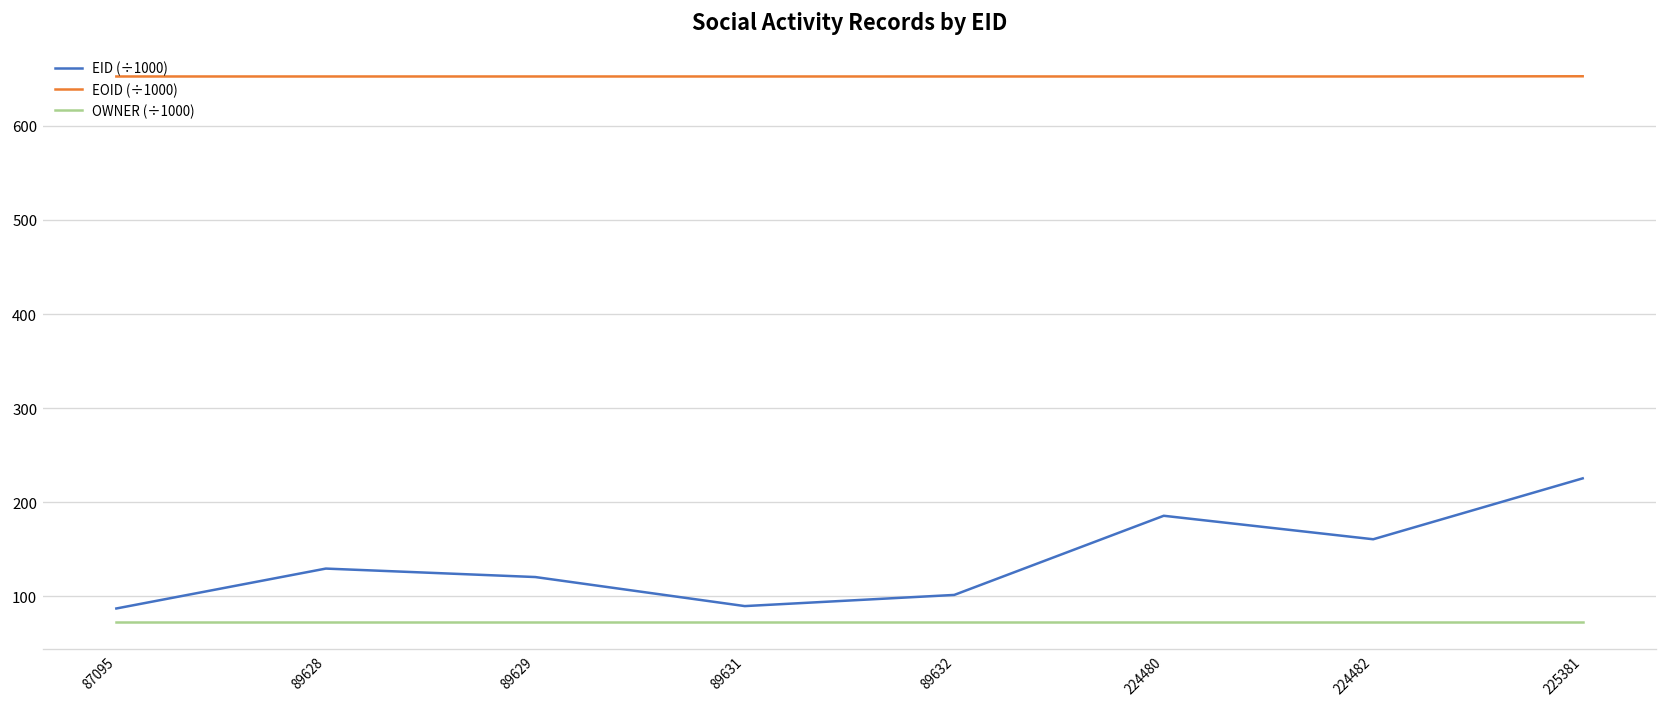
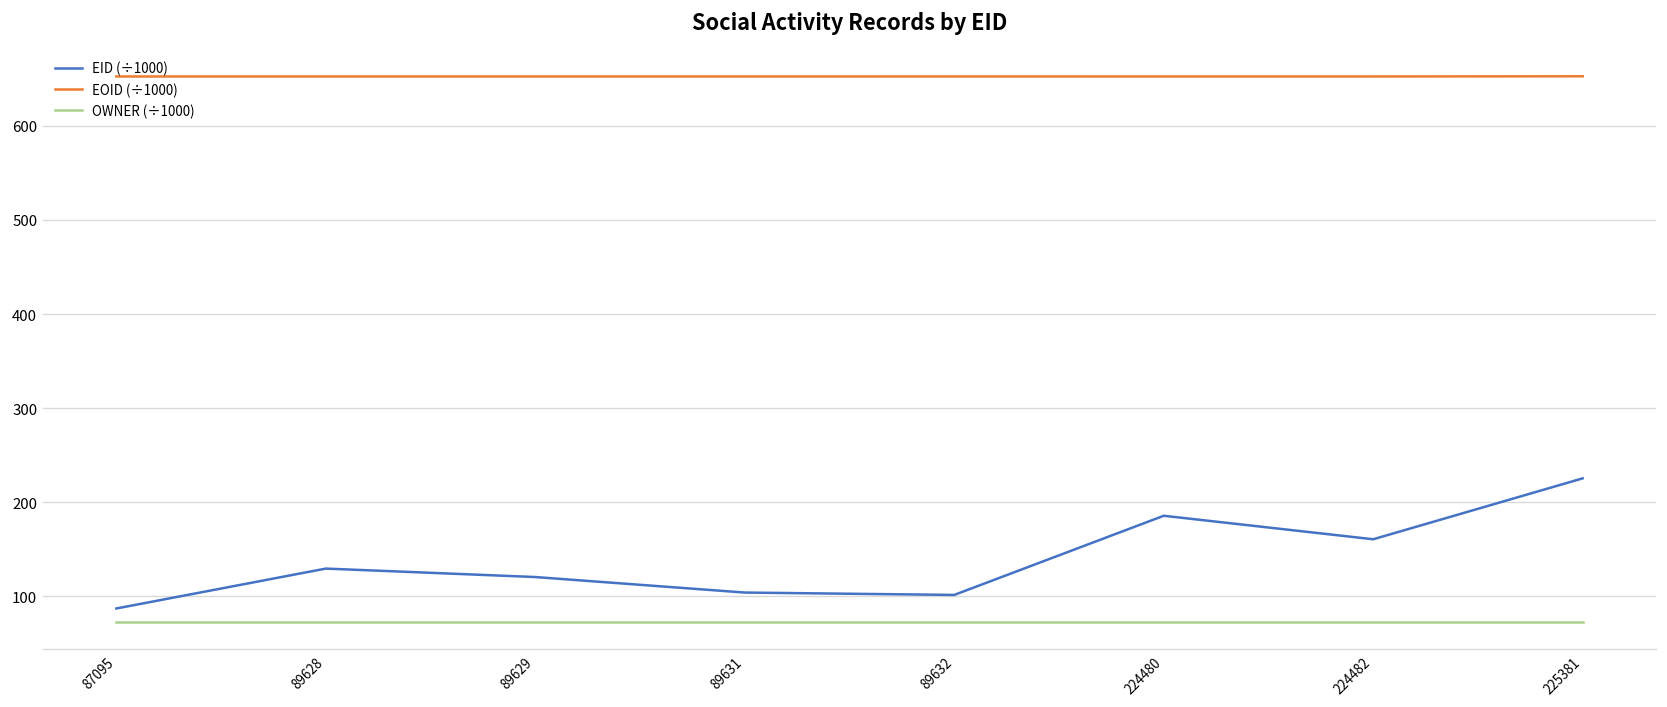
EID (÷1000), 89631: 90 -> 100
